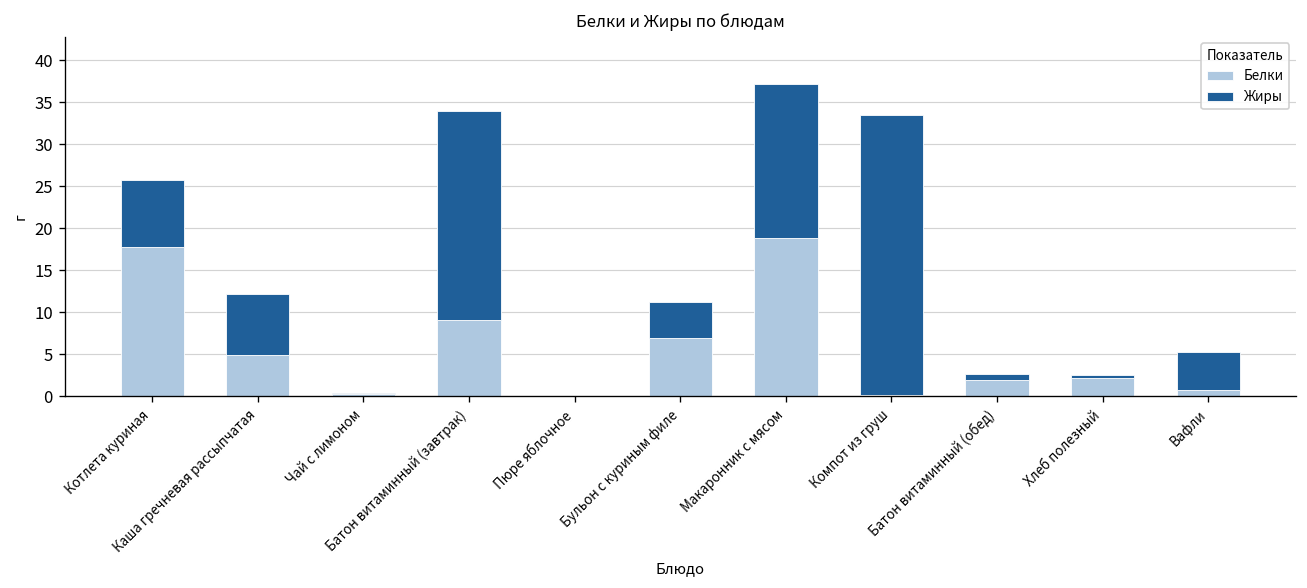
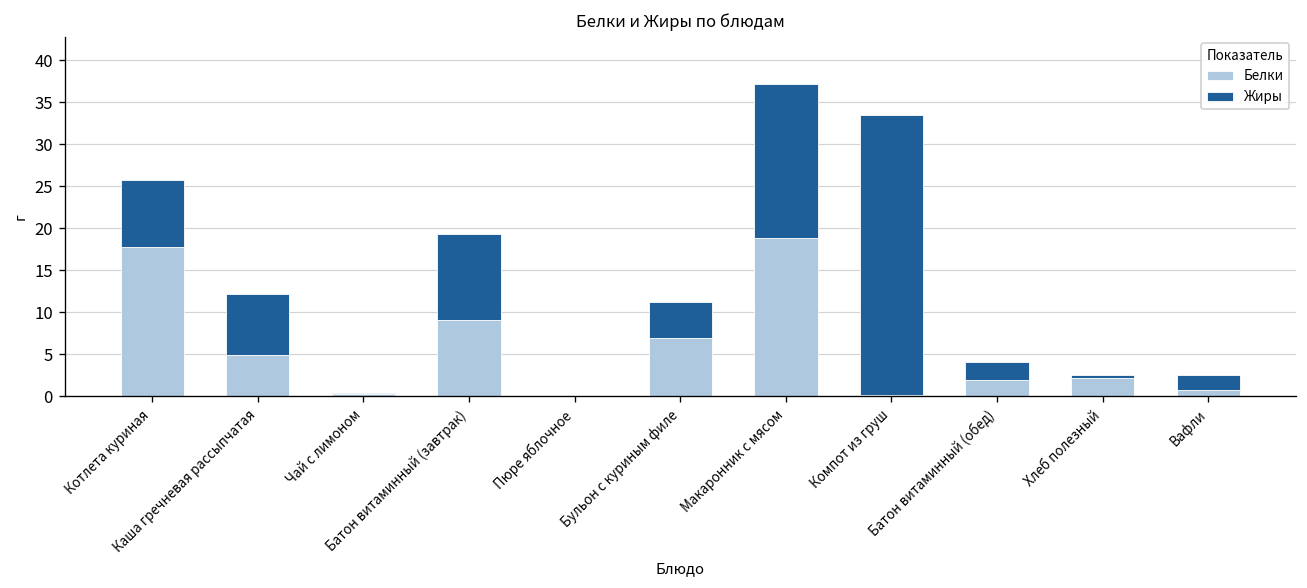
Жиры, Батон витаминный (завтрак): 25 -> 10
Жиры, Батон витаминный (обед): 1 -> 2
Жиры, Вафли: 5 -> 2
